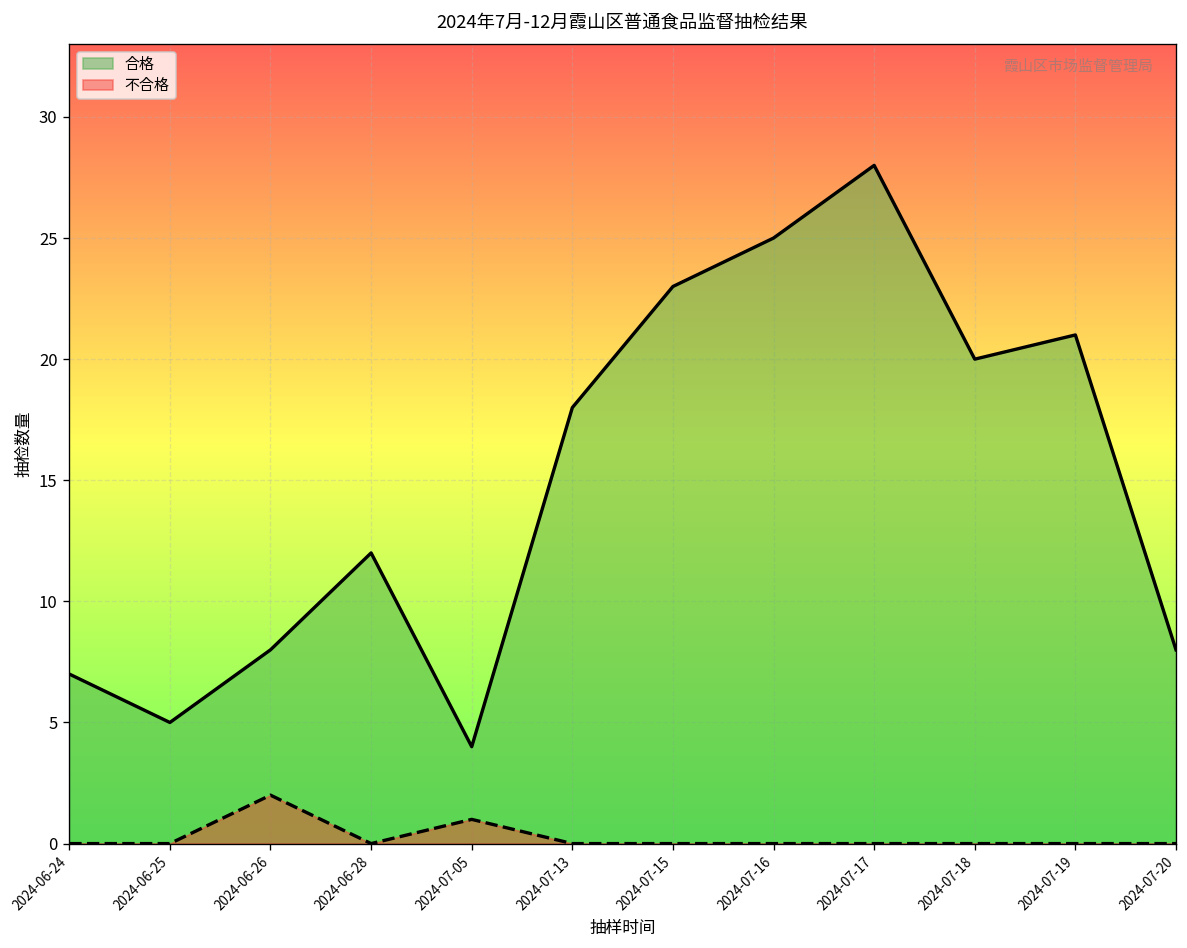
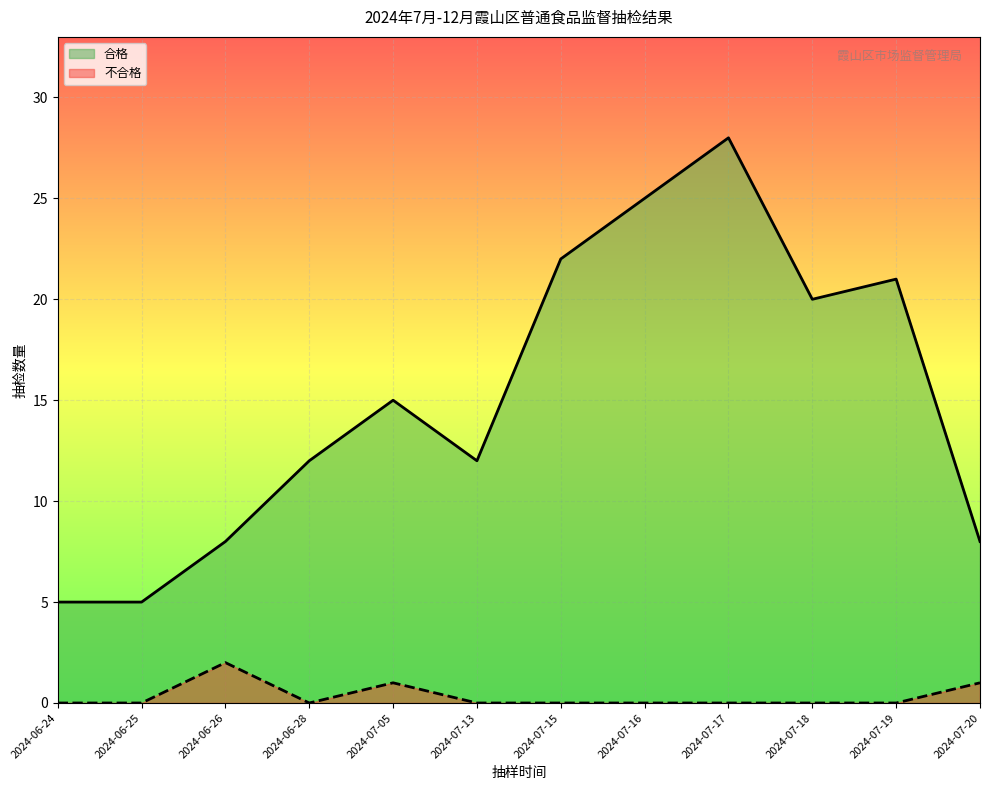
合格, 2024-06-24: 7 -> 5
合格, 2024-07-05: 4 -> 15
合格, 2024-07-13: 18 -> 12
合格, 2024-07-15: 23 -> 22
不合格, 2024-07-20: 0 -> 1
